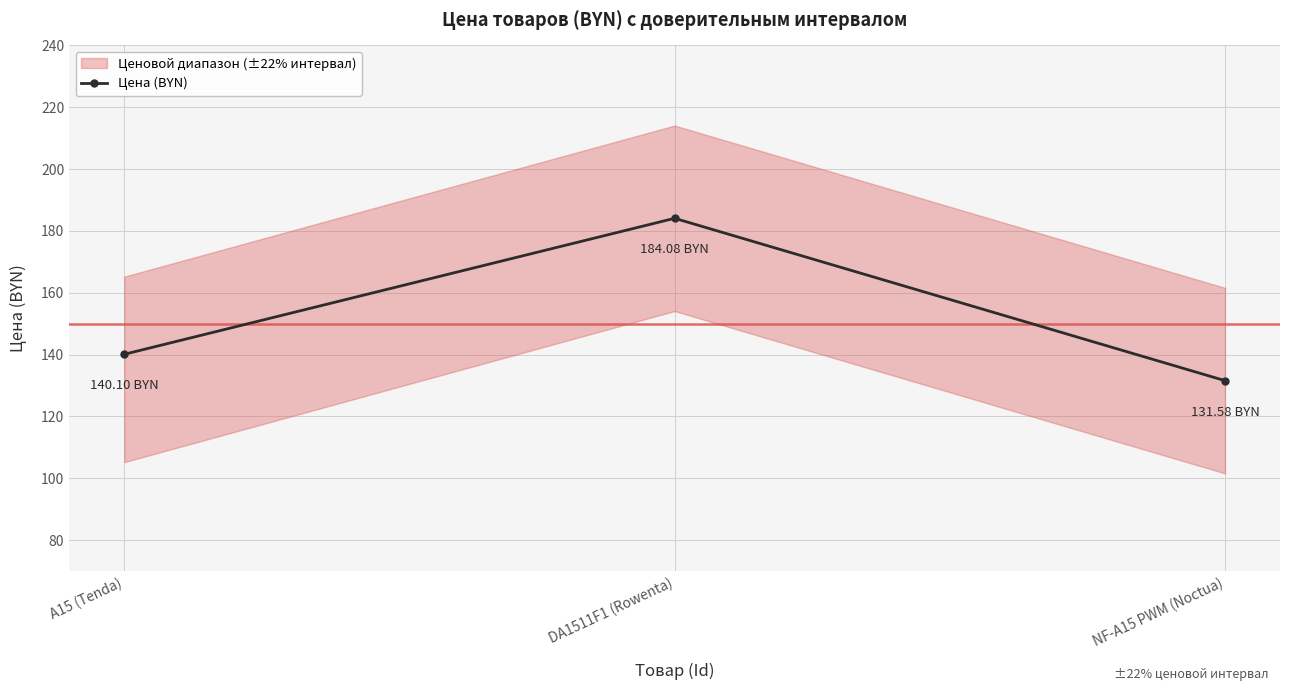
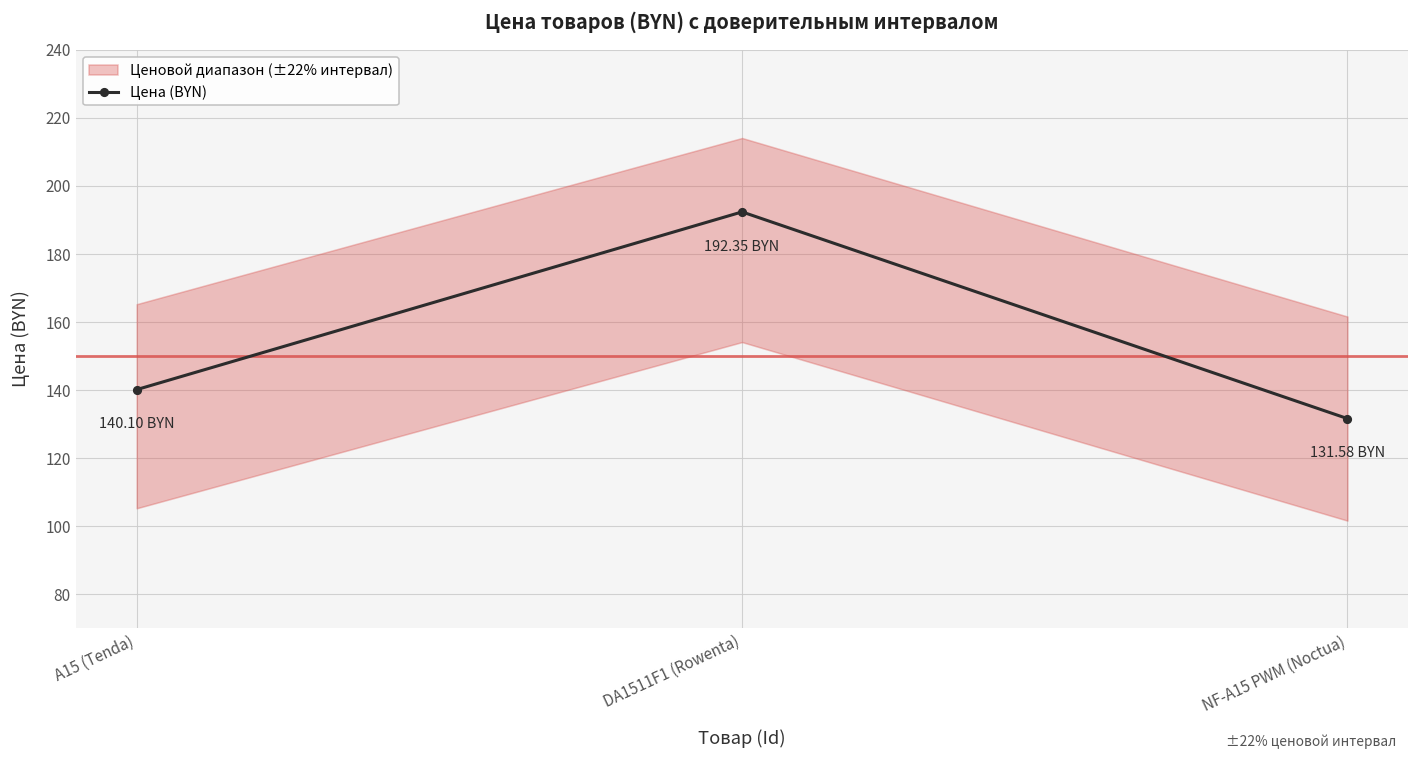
Цена (BYN), DA1511F1 (Rowenta): 184.08 -> 192.35
